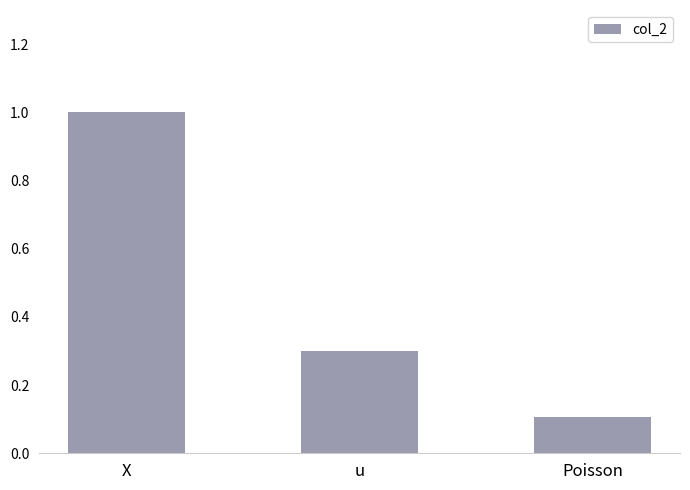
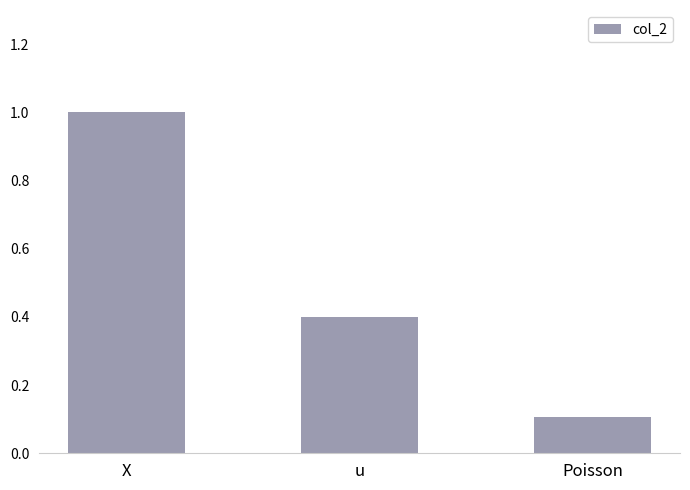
u: 0.3 -> 0.4
